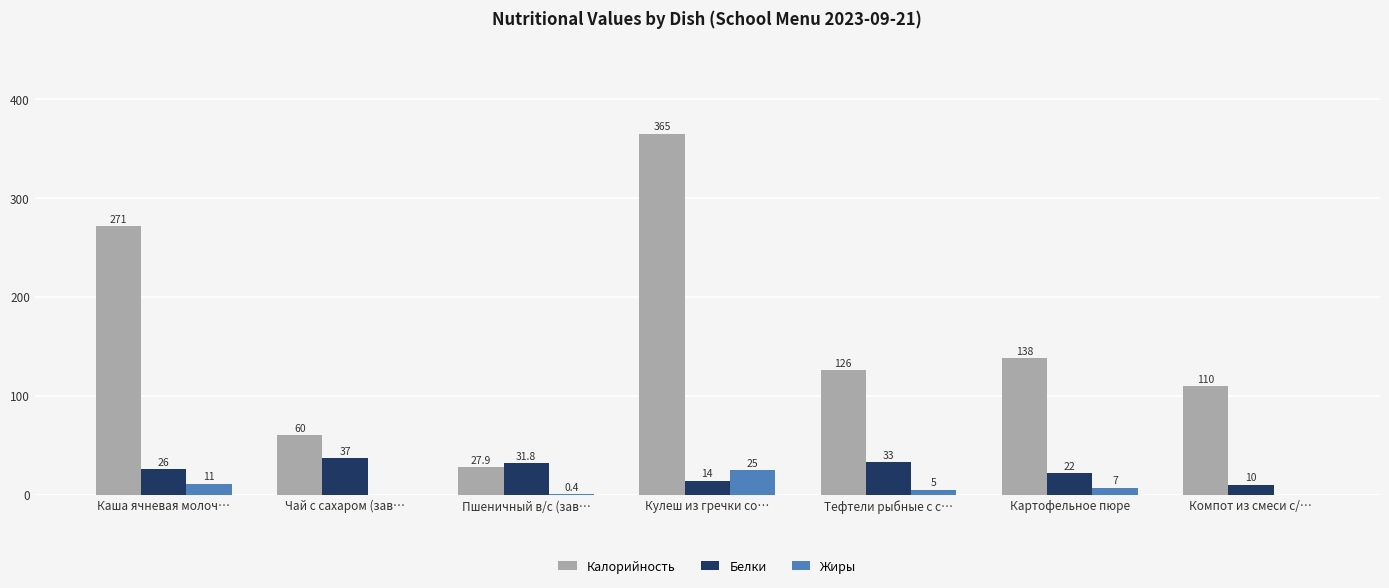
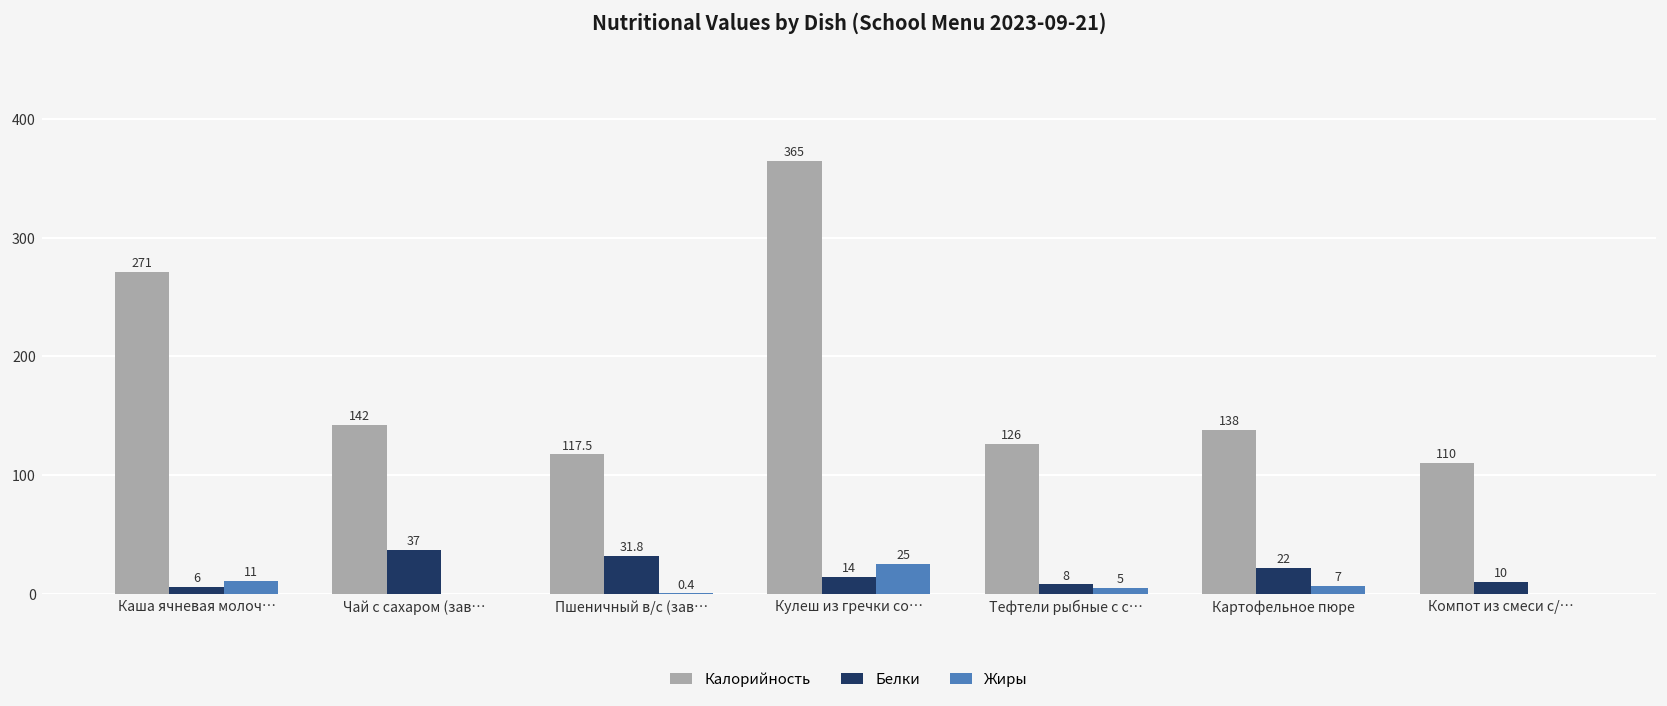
Белки, Каша ячневая молоч…: 26 -> 6
Калорийность, Чай с сахаром (зав…: 60 -> 142
Калорийность, Пшеничный в/с (зав…: 27.9 -> 117.5
Белки, Тефтели рыбные с с…: 33 -> 8
